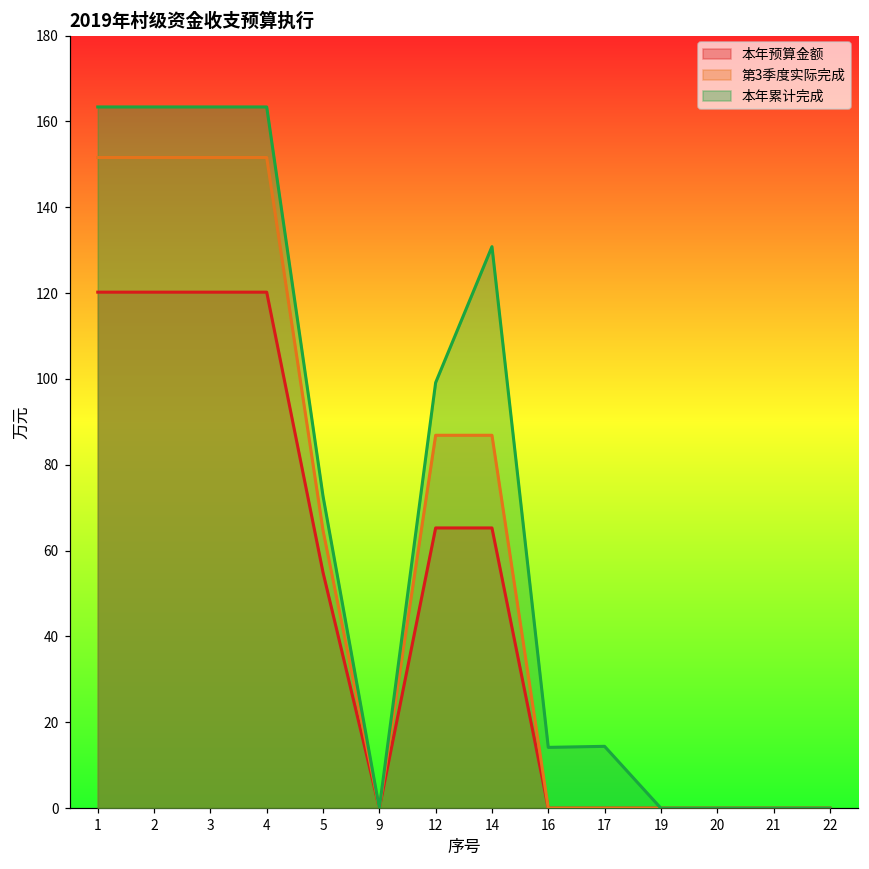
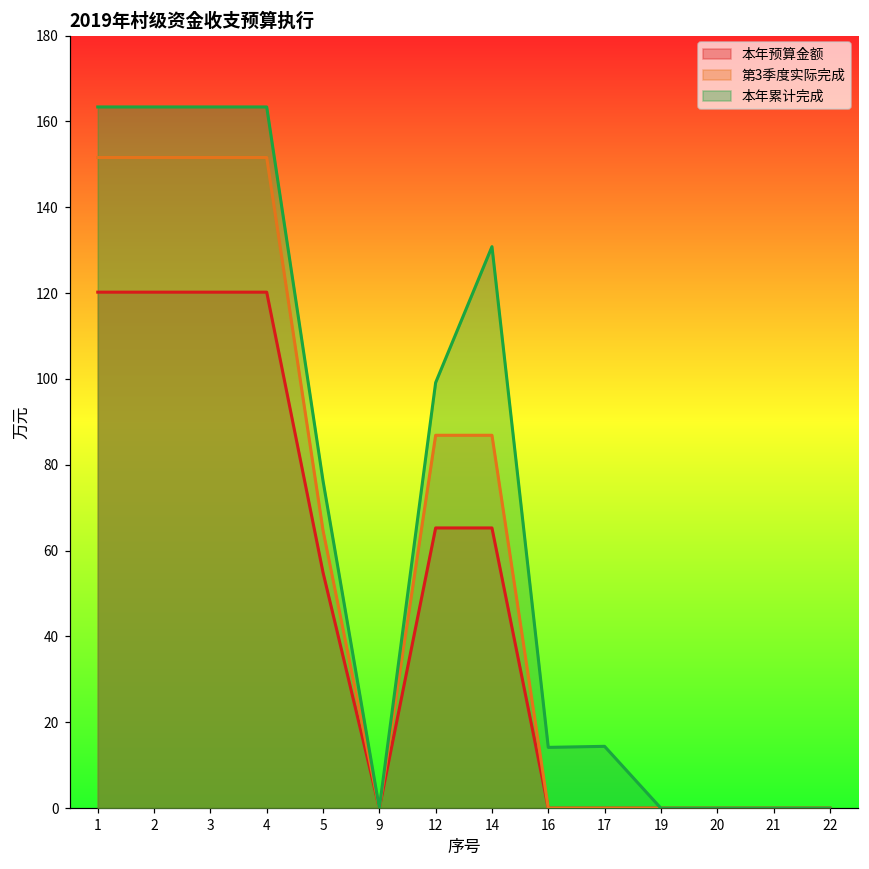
本年累计完成, 5: 73 -> 76
